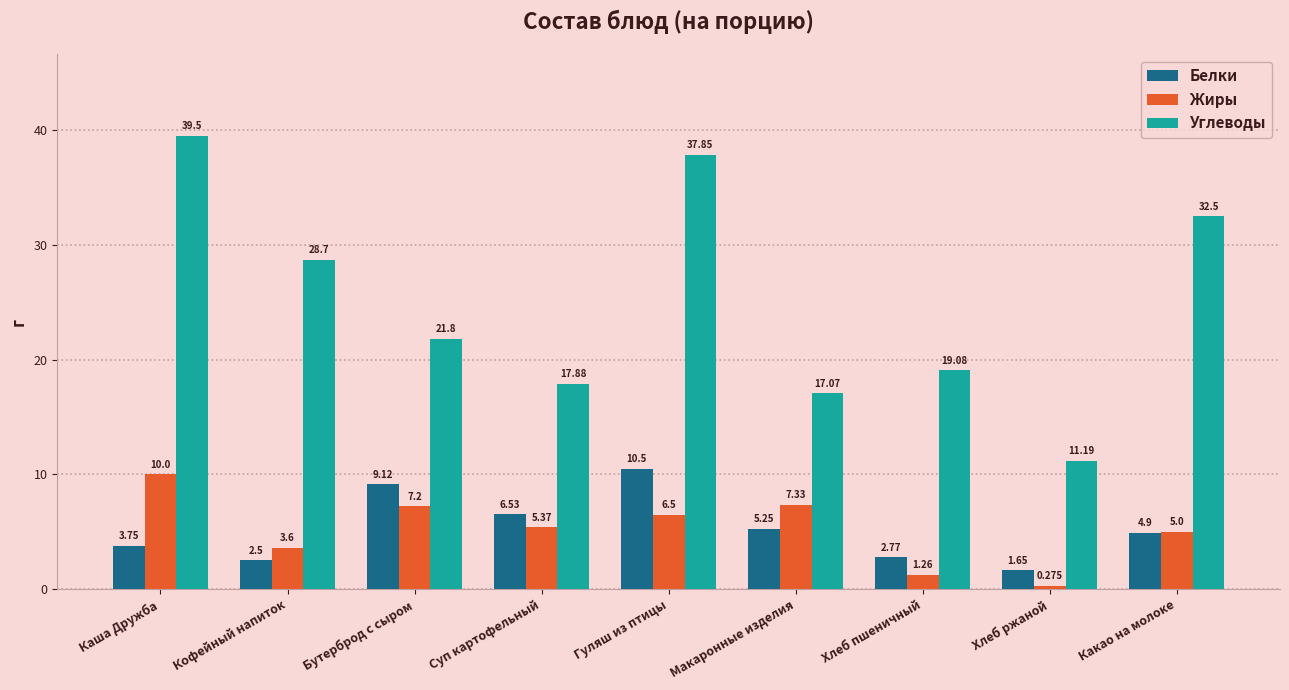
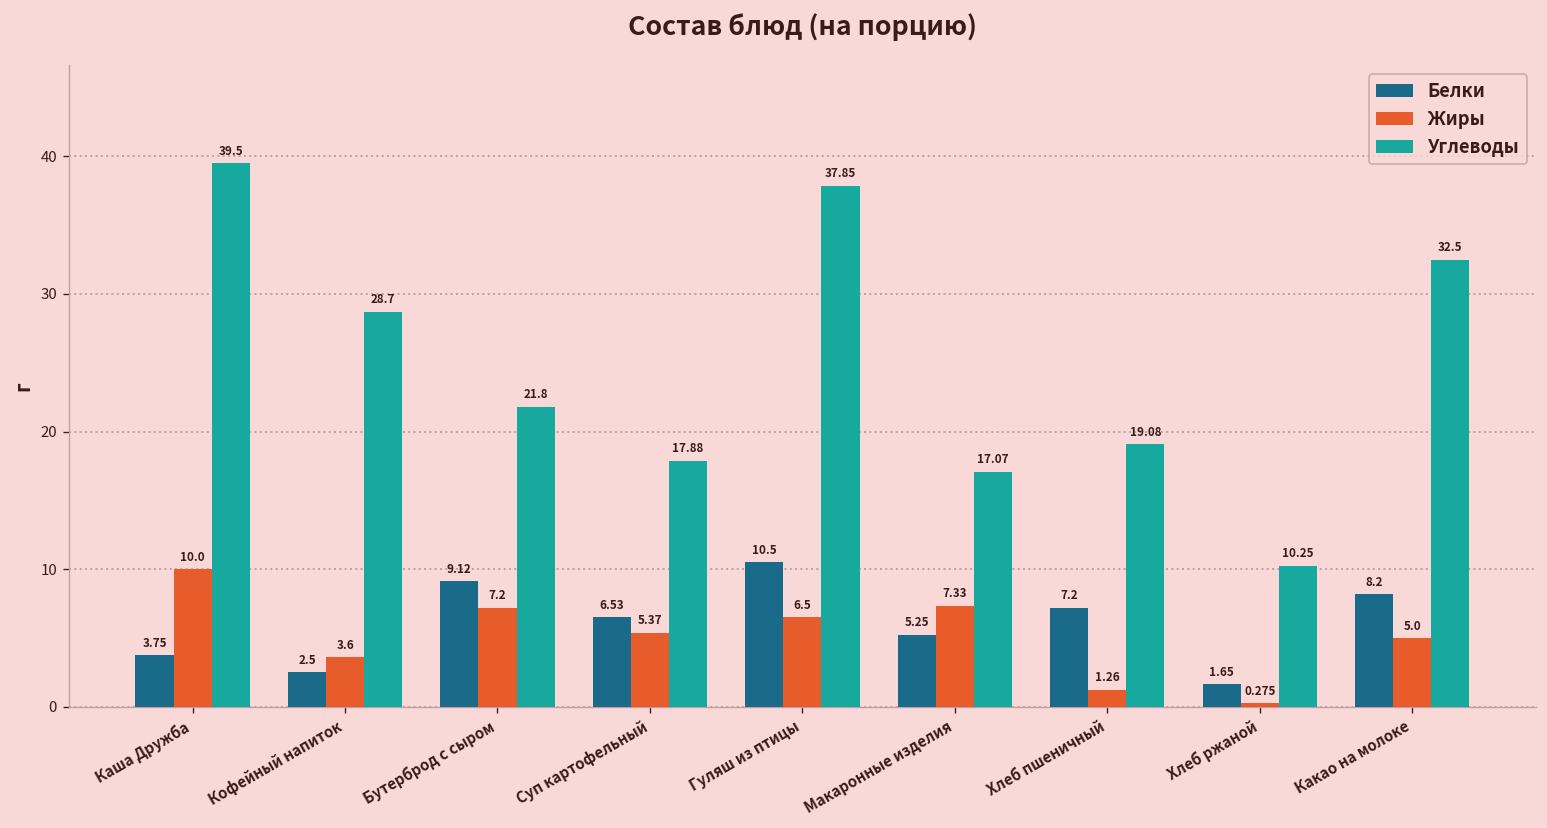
Белки, Хлеб пшеничный: 2.77 -> 7.2
Углеводы, Хлеб ржаной: 11.19 -> 10.25
Белки, Какао на молоке: 4.9 -> 8.2
